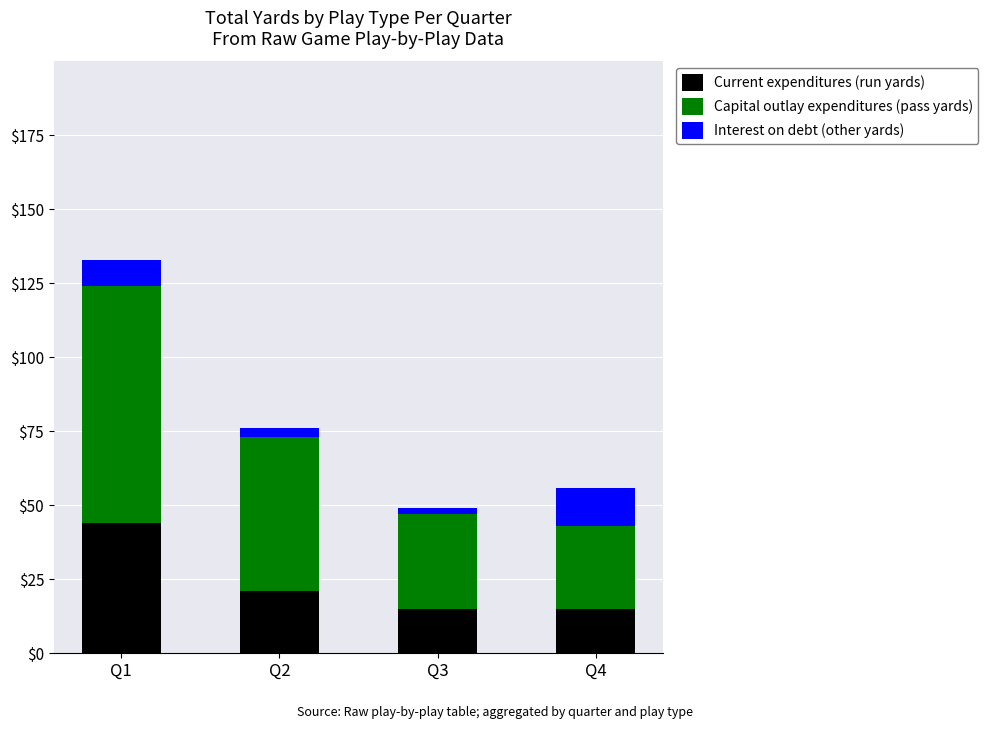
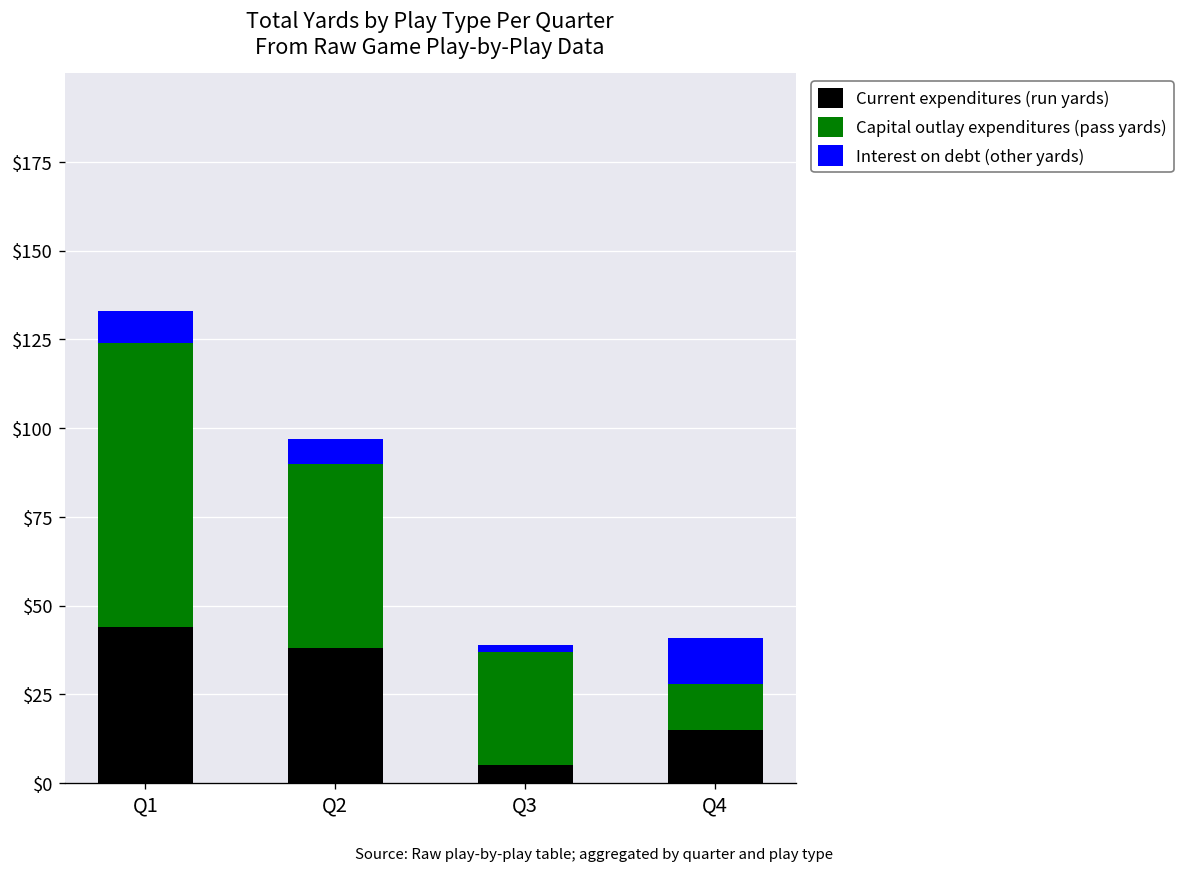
Current expenditures (run yards), Q2: $21 -> $38
Interest on debt (other yards), Q2: $3 -> $7
Current expenditures (run yards), Q3: $15 -> $5
Capital outlay expenditures (pass yards), Q4: $28 -> $13
